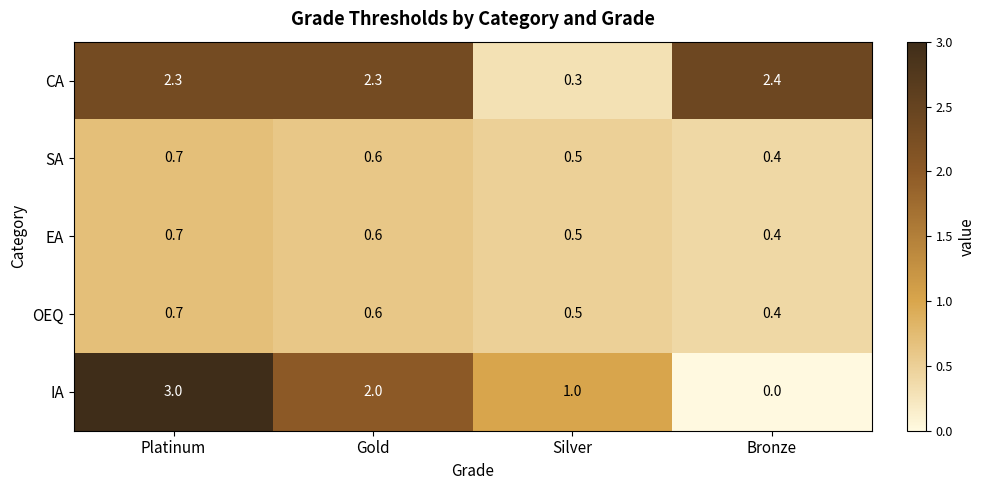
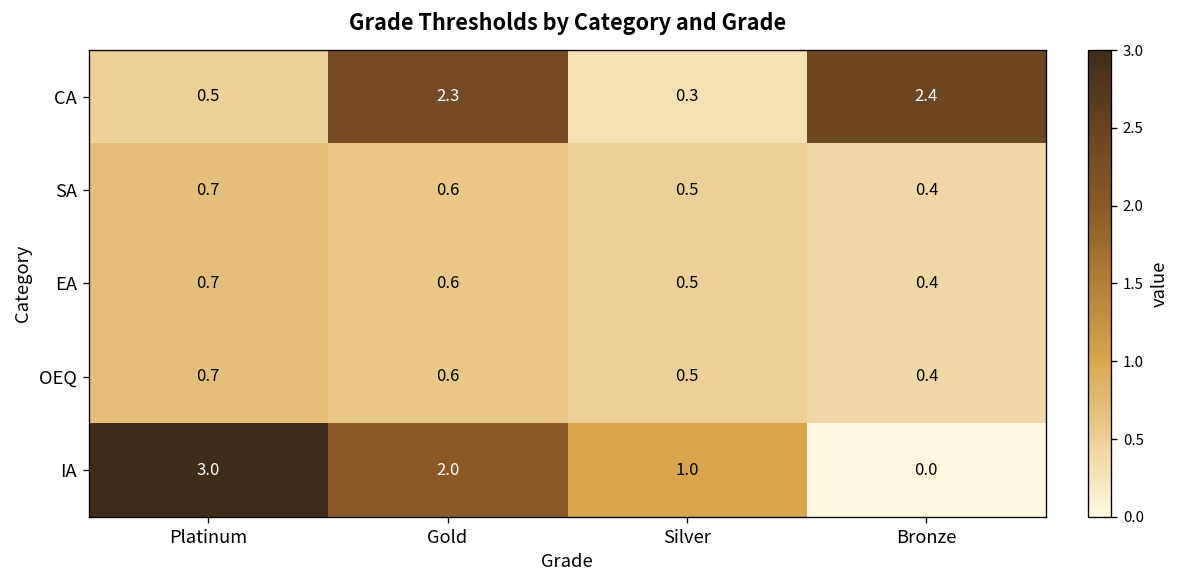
CA, Platinum: 2.3 -> 0.5
